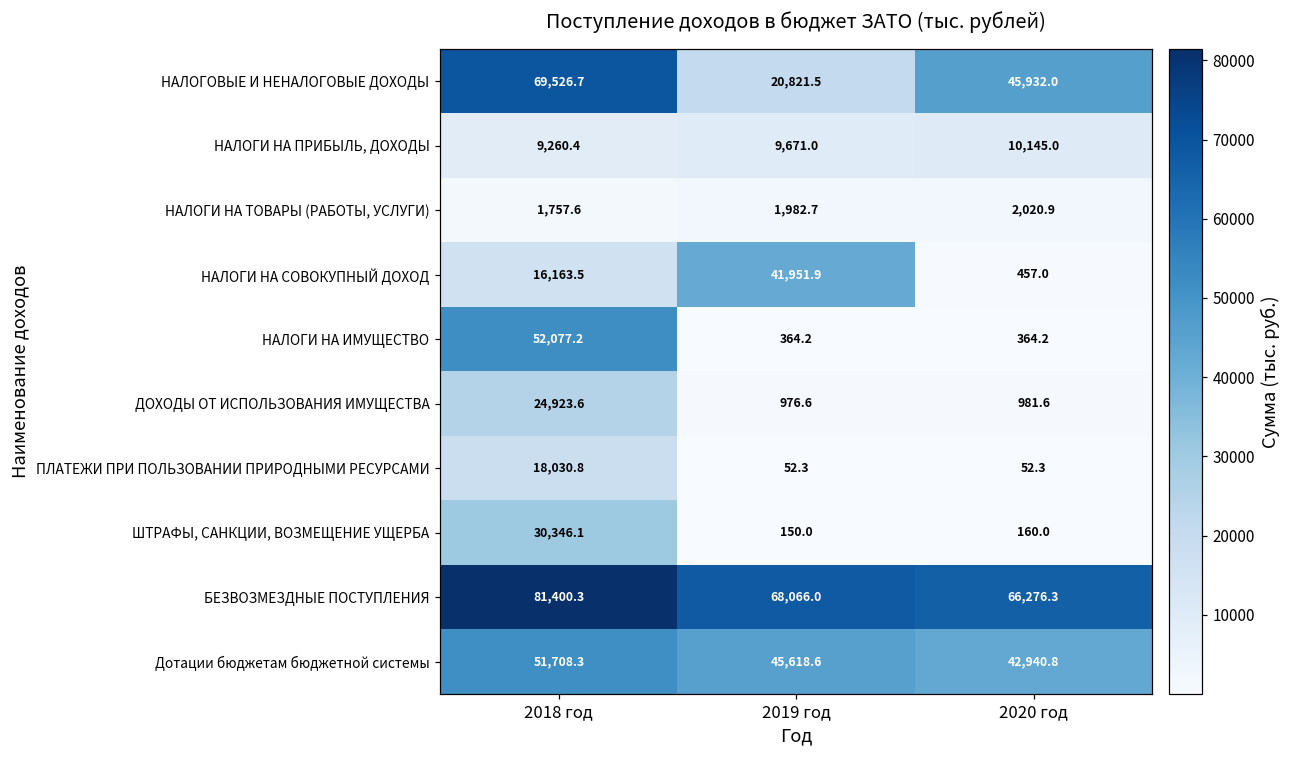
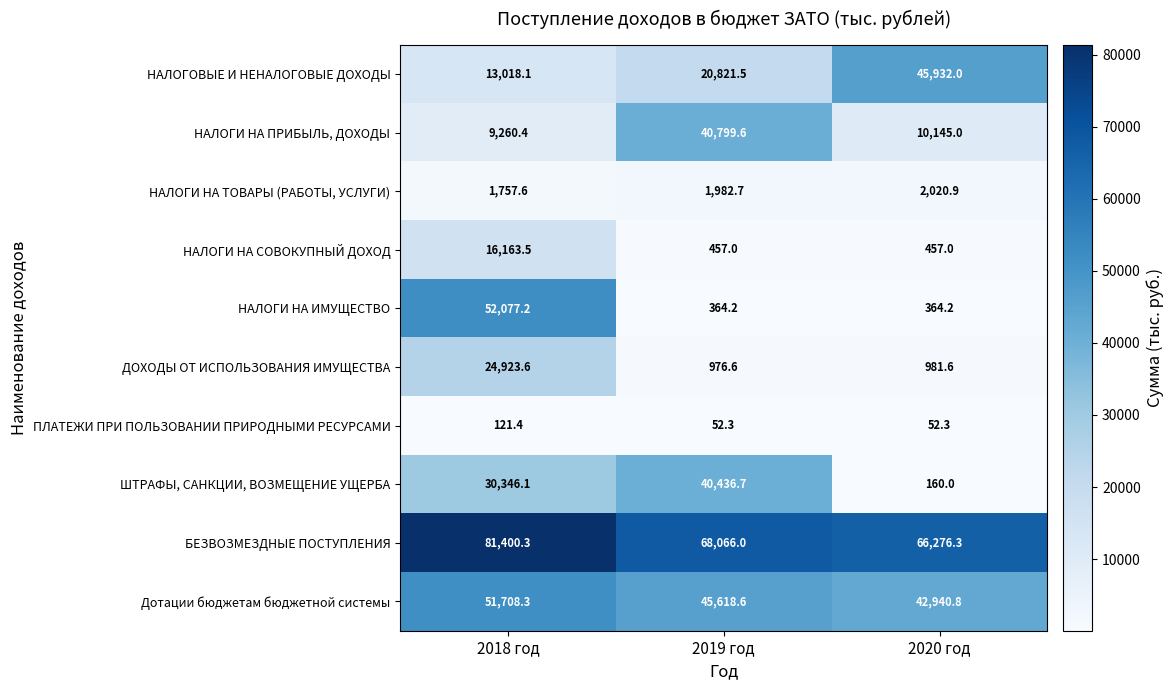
НАЛОГОВЫЕ И НЕНАЛОГОВЫЕ ДОХОДЫ, 2018 год: 69,526.7 -> 13,018.1
НАЛОГИ НА ПРИБЫЛЬ, ДОХОДЫ, 2019 год: 9,671.0 -> 40,799.6
НАЛОГИ НА СОВОКУПНЫЙ ДОХОД, 2019 год: 41,951.9 -> 457.0
ПЛАТЕЖИ ПРИ ПОЛЬЗОВАНИИ ПРИРОДНЫМИ РЕСУРСАМИ, 2018 год: 18,030.8 -> 121.4
ШТРАФЫ, САНКЦИИ, ВОЗМЕЩЕНИЕ УЩЕРБА, 2019 год: 150.0 -> 40,436.7
